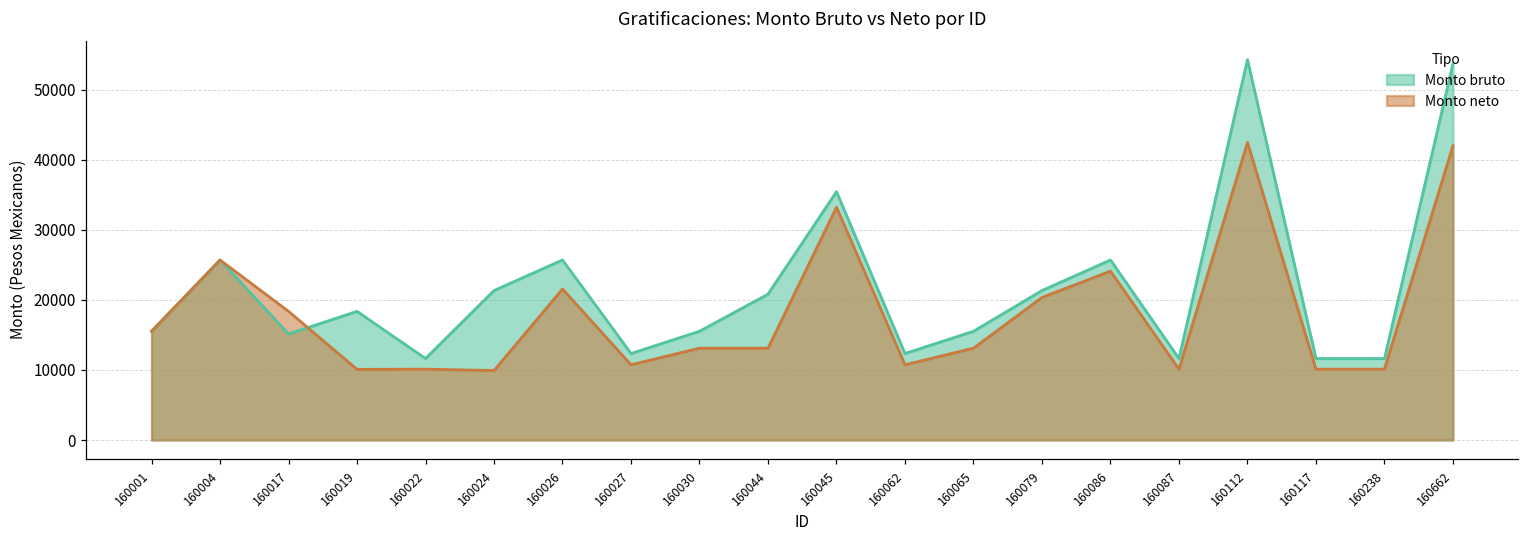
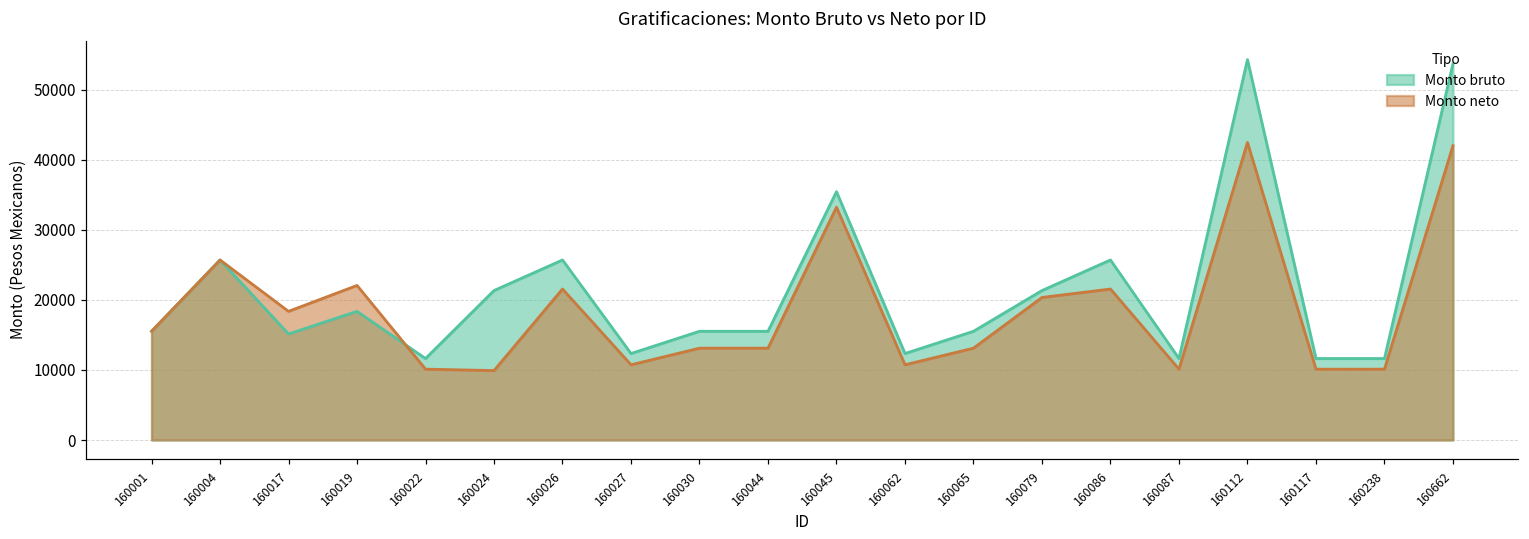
Monto neto, 160019: 10000 -> 22000
Monto bruto, 160044: 21000 -> 16000
Monto neto, 160086: 24000 -> 22000
